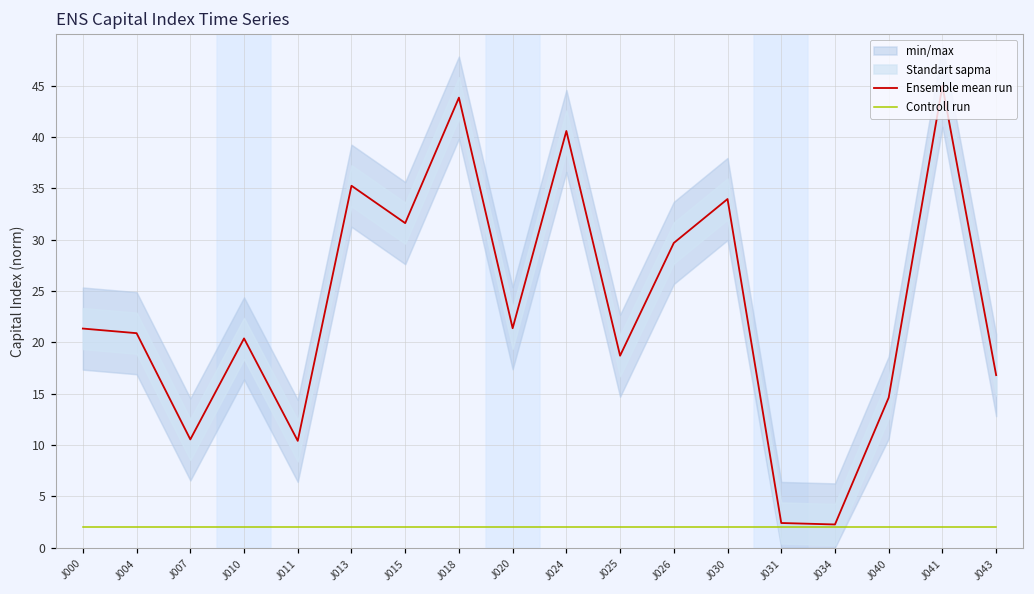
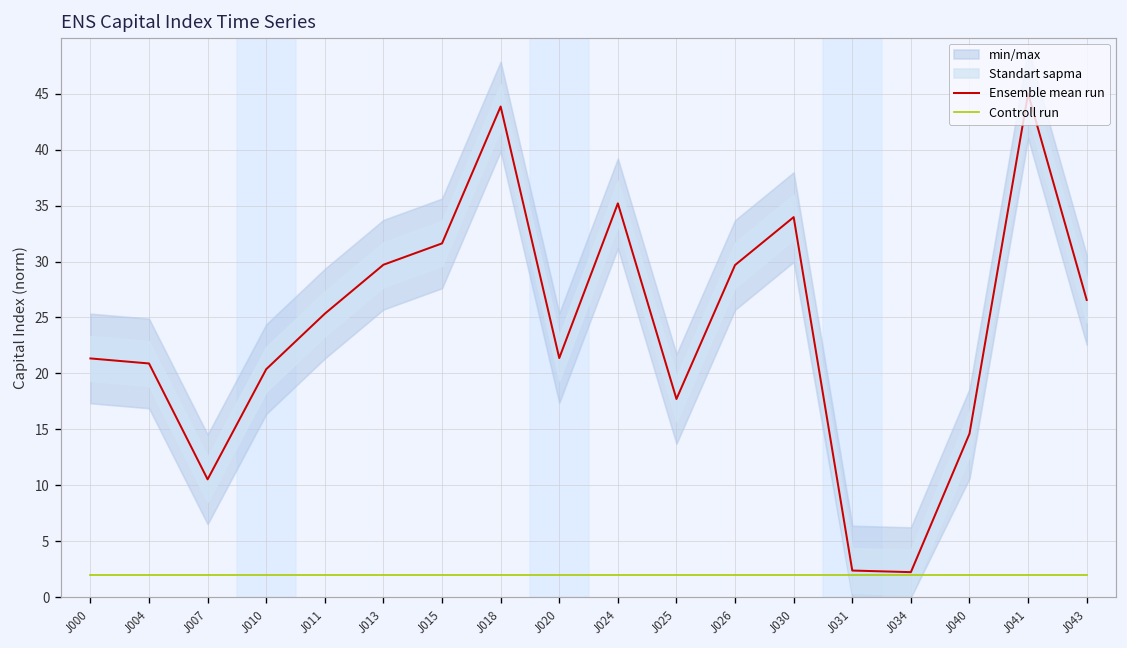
Ensemble mean run, J011: 10 -> 25
Ensemble mean run, J013: 35 -> 30
Ensemble mean run, J024: 41 -> 35
Ensemble mean run, J025: 19 -> 18
Ensemble mean run, J043: 17 -> 27
